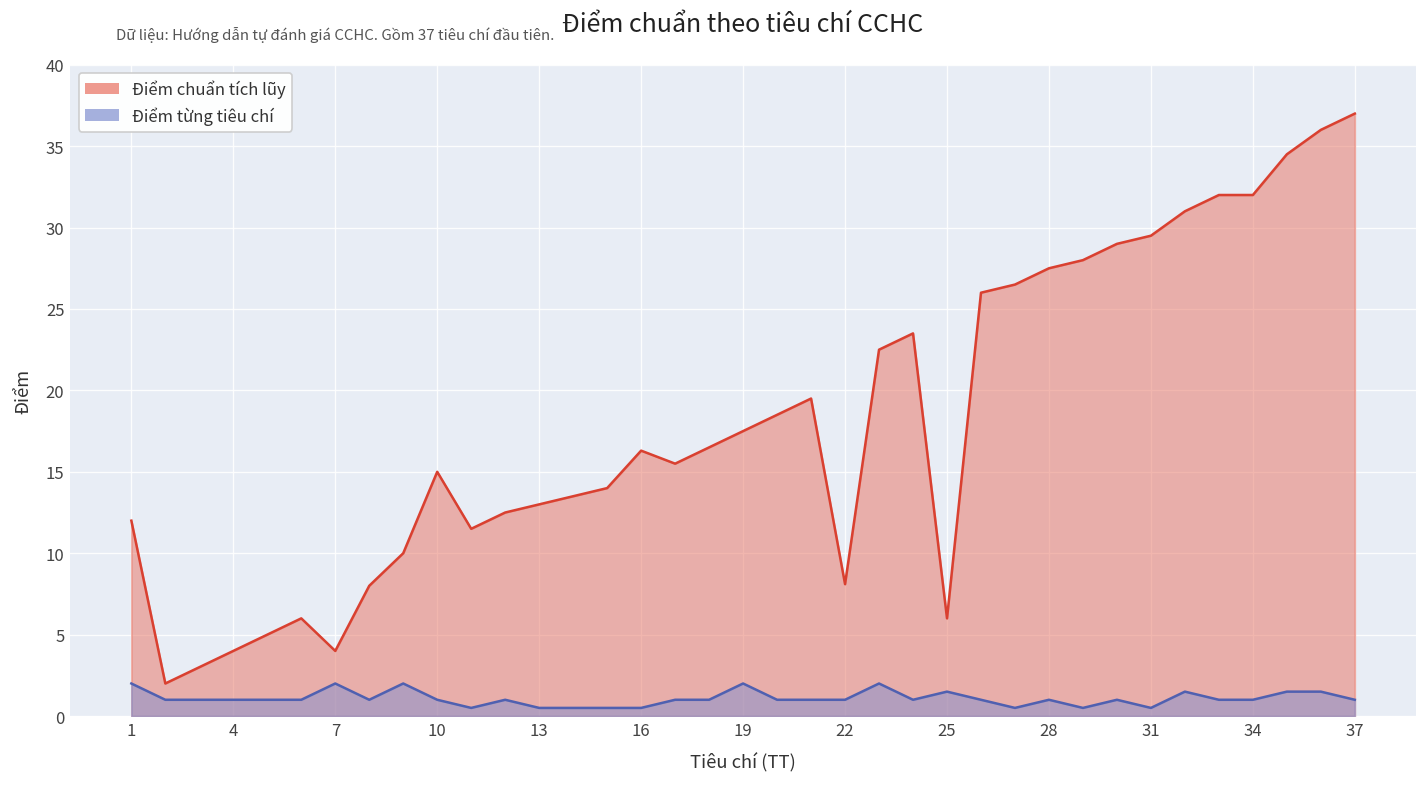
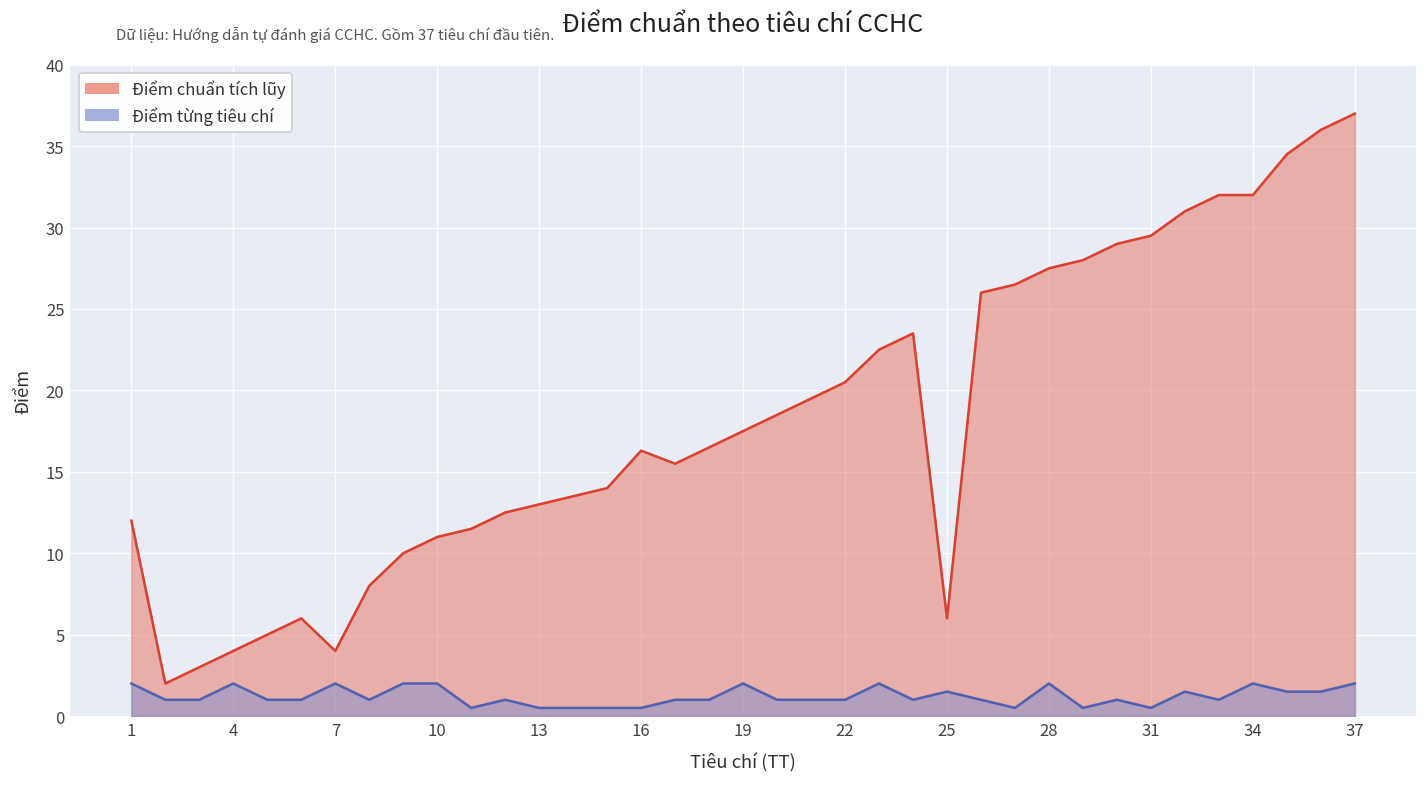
Điểm từng tiêu chí, 4: 1 -> 2
Điểm chuẩn tích lũy, 10: 15 -> 11
Điểm từng tiêu chí, 10: 1 -> 2
Điểm chuẩn tích lũy, 22: 8.1 -> 20.5
Điểm từng tiêu chí, 28: 1 -> 2
Điểm từng tiêu chí, 34: 1 -> 2
Điểm từng tiêu chí, 37: 1 -> 2
